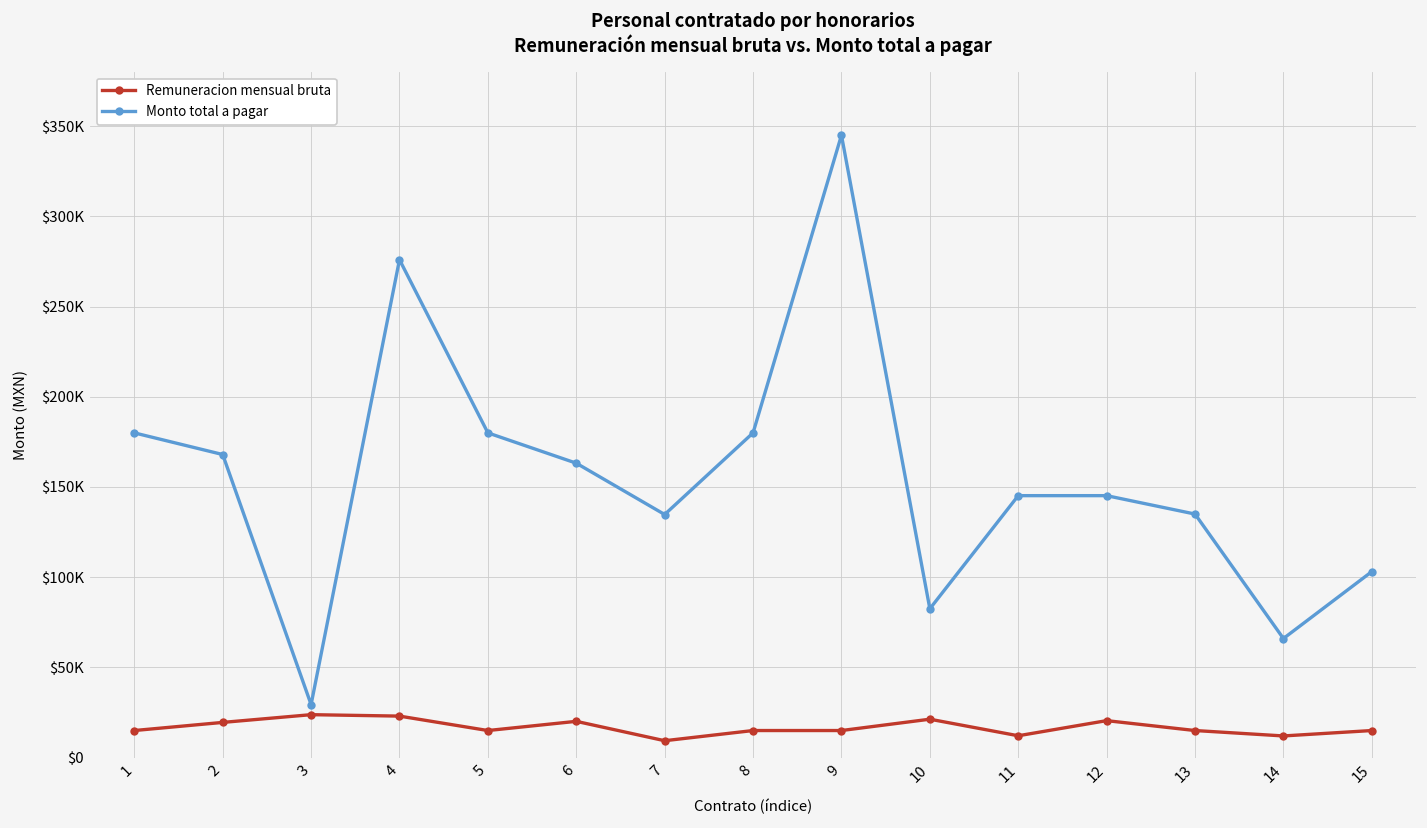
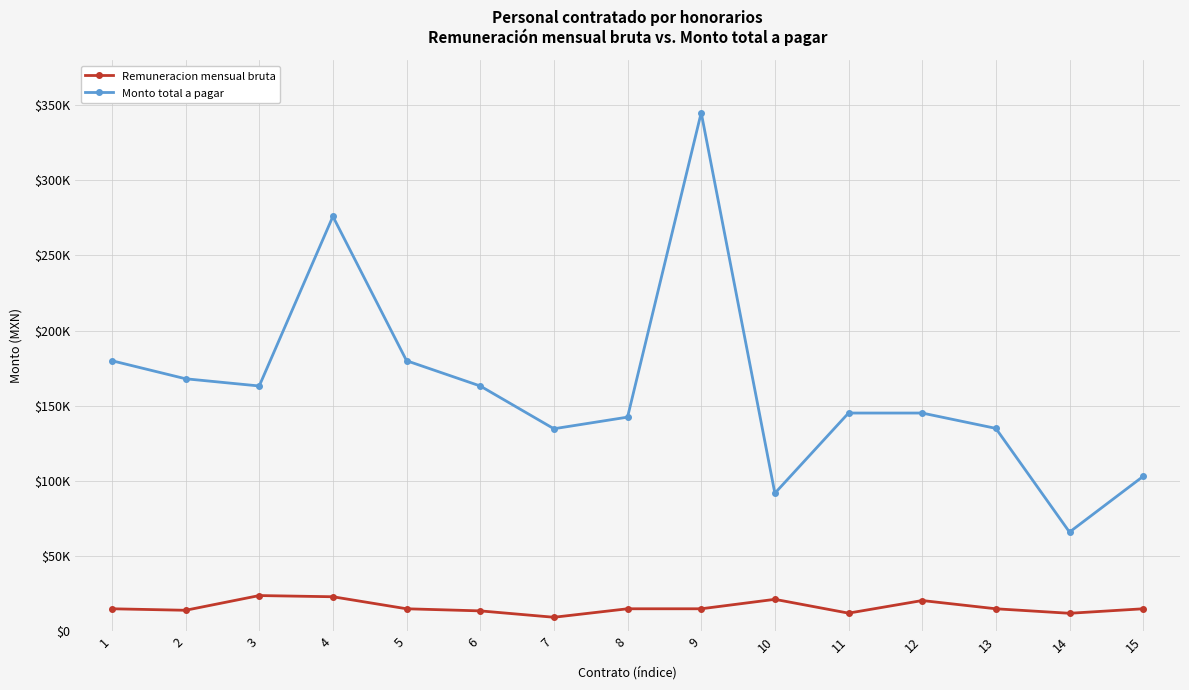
Remuneracion mensual bruta, 2: $20000 -> $14000
Monto total a pagar, 3: $29000 -> $163000
Remuneracion mensual bruta, 6: $20000 -> $14000
Monto total a pagar, 8: $180000 -> $142000
Monto total a pagar, 10: $83000 -> $92000
